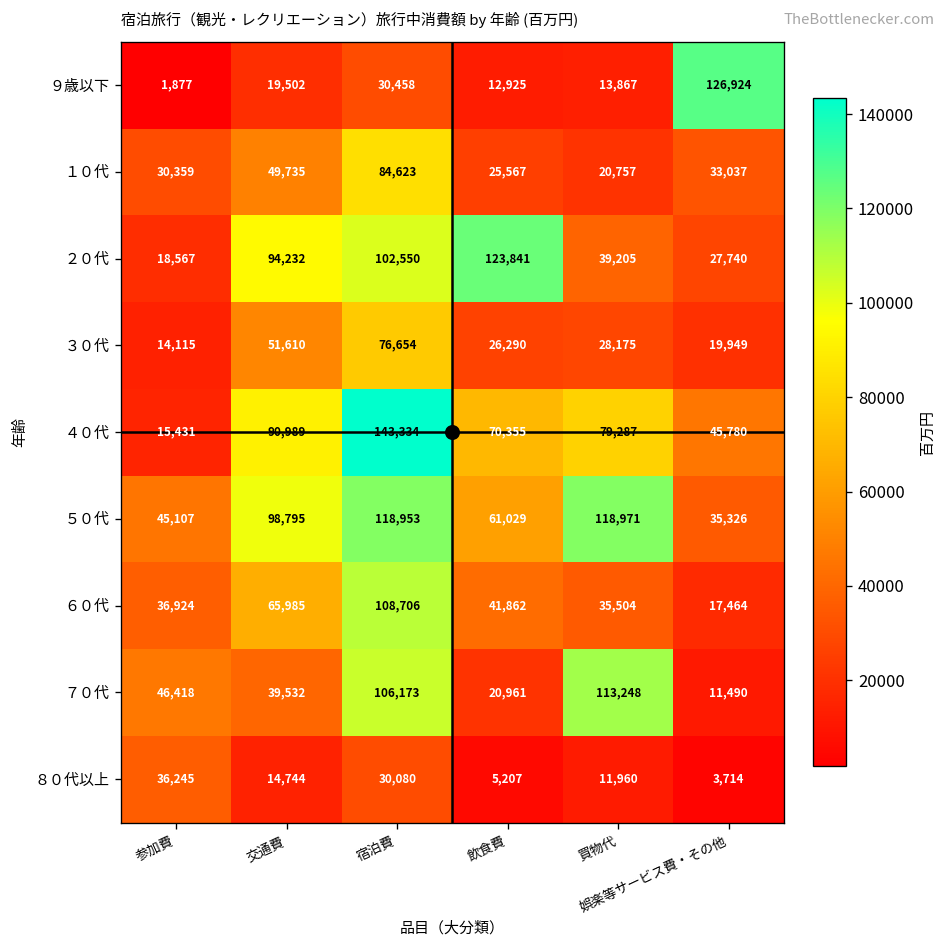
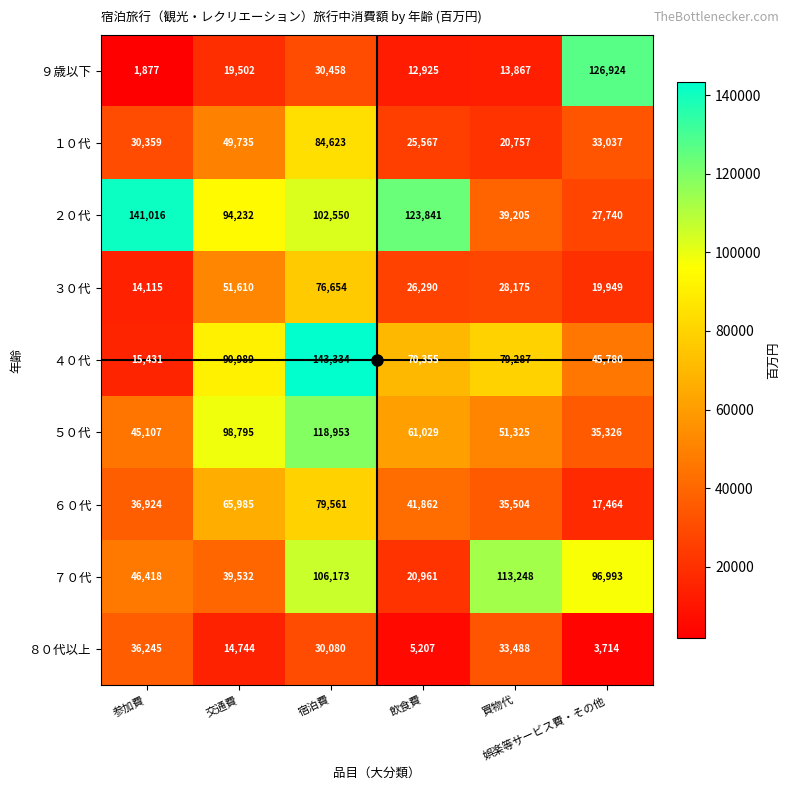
２０代, 参加費: 18,567 -> 141,016
５０代, 買物代: 118,971 -> 51,325
６０代, 宿泊費: 108,706 -> 79,561
７０代, 娯楽等サービス費・その他: 11,490 -> 96,993
８０代以上, 買物代: 11,960 -> 33,488
